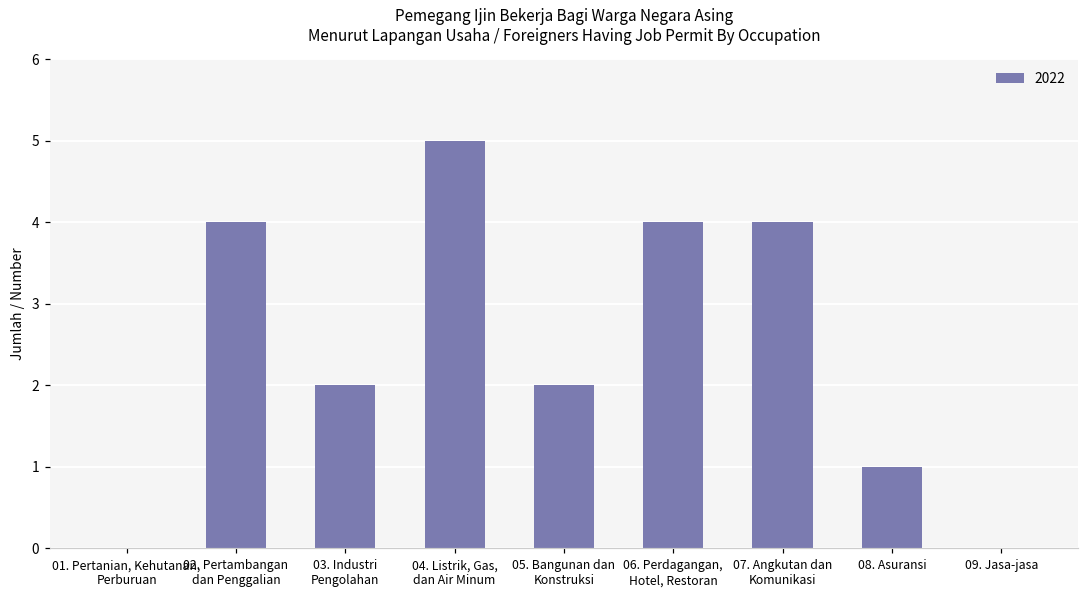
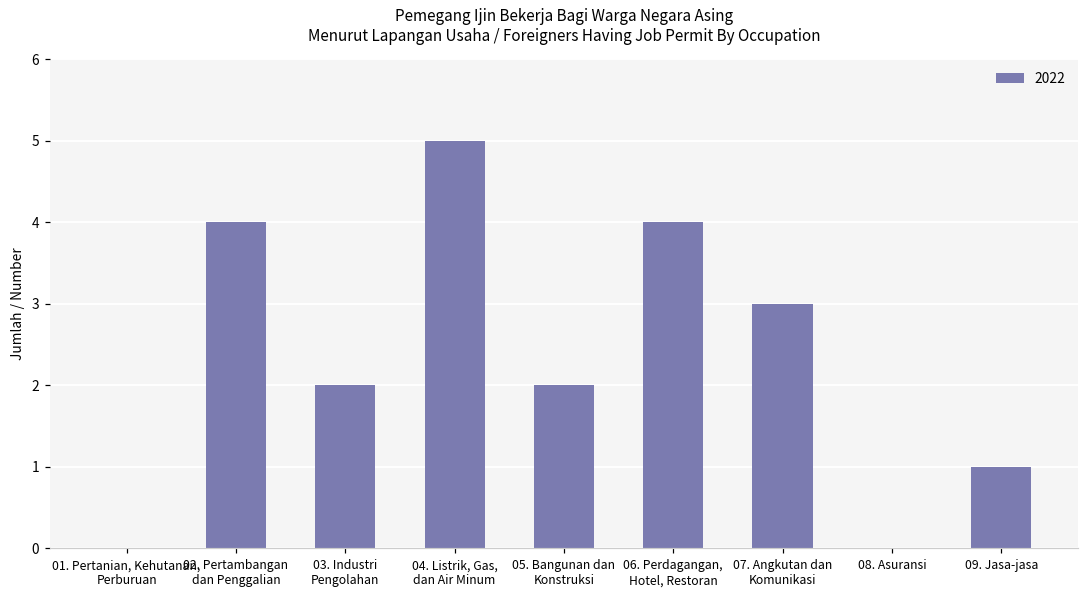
07. Angkutan dan Komunikasi: 4 -> 3
08. Asuransi: 1 -> 0
09. Jasa-jasa: 0 -> 1
